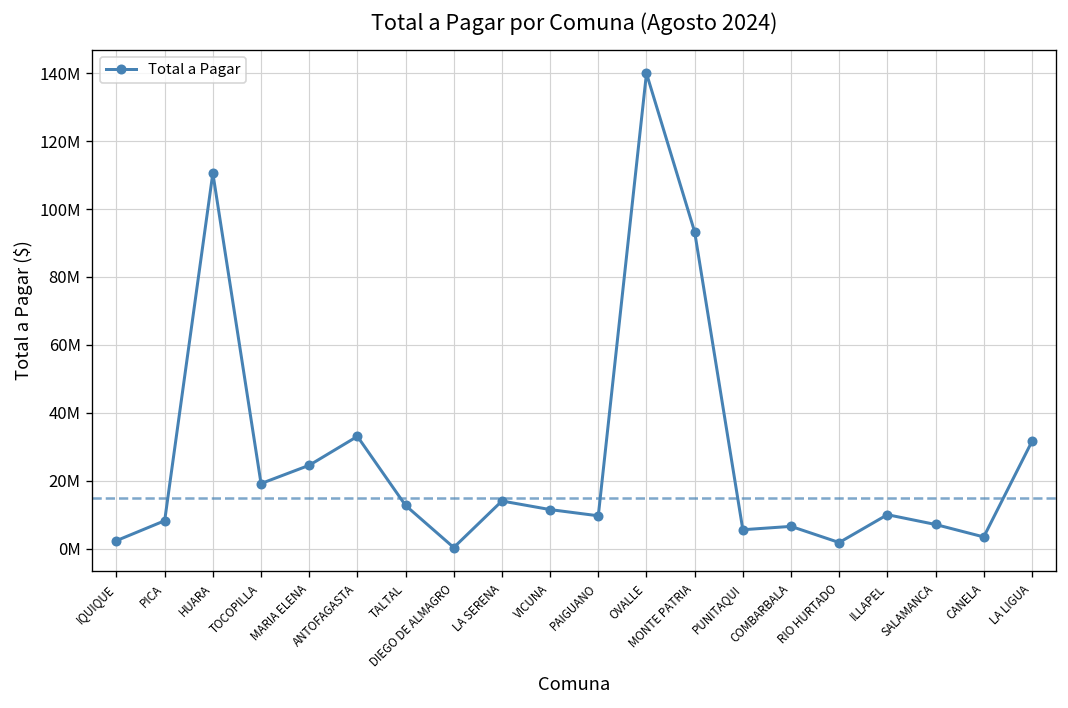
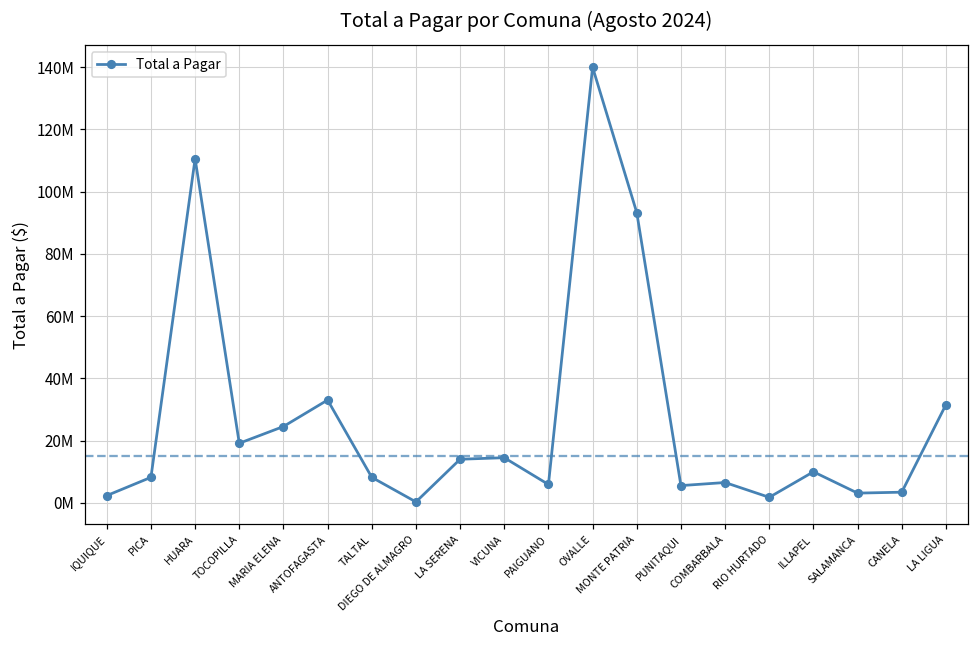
TALTAL: 13000000 -> 8000000
VICUNA: 12000000 -> 15000000
PAIGUANO: 10000000 -> 6000000
SALAMANCA: 7000000 -> 3000000
